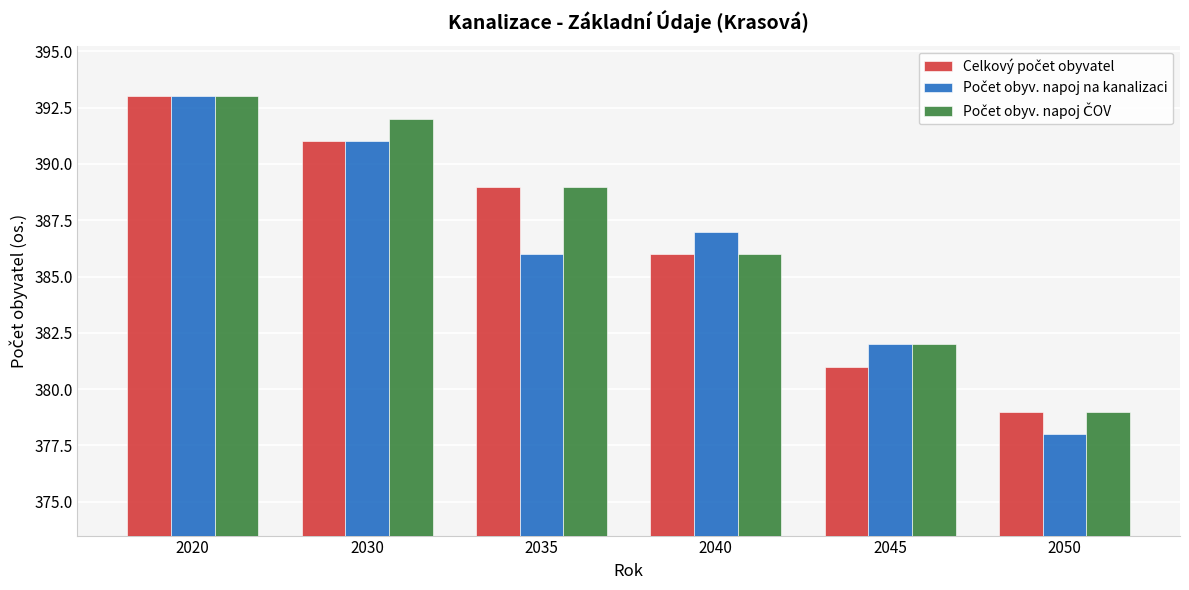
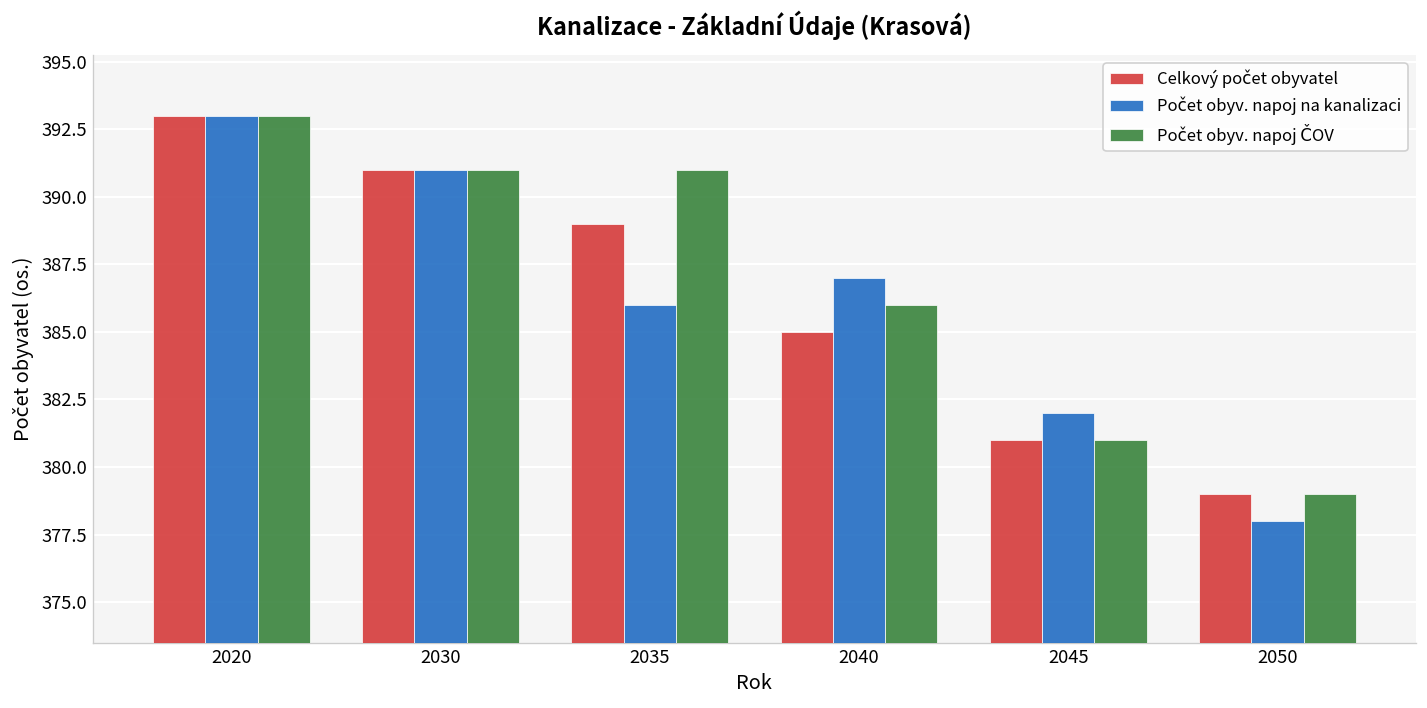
Počet obyv. napoj ČOV, 2030: 392 -> 391
Počet obyv. napoj ČOV, 2035: 389 -> 391
Celkový počet obyvatel, 2040: 386 -> 385
Počet obyv. napoj ČOV, 2045: 382 -> 381
